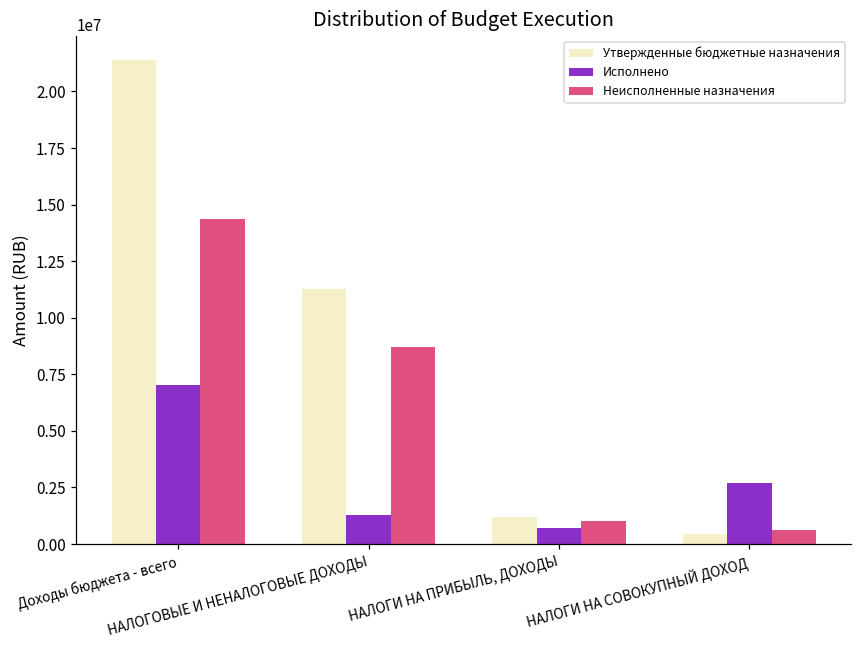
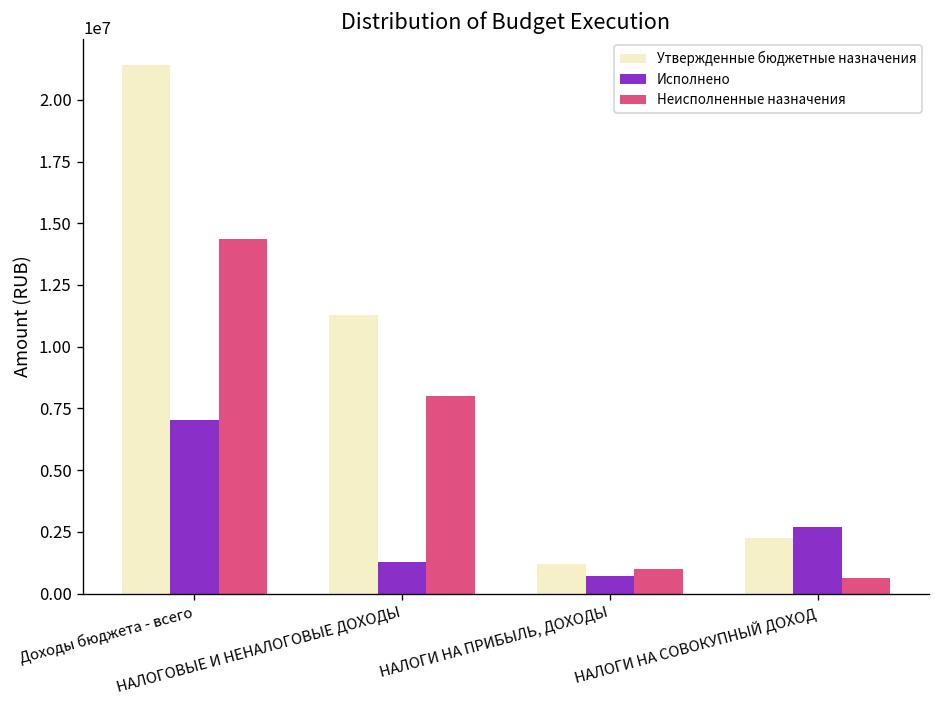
Неисполненные назначения, НАЛОГОВЫЕ И НЕНАЛОГОВЫЕ ДОХОДЫ: 8700000 -> 8000000
Утвержденные бюджетные назначения, НАЛОГИ НА СОВОКУПНЫЙ ДОХОД: 400000 -> 2200000
